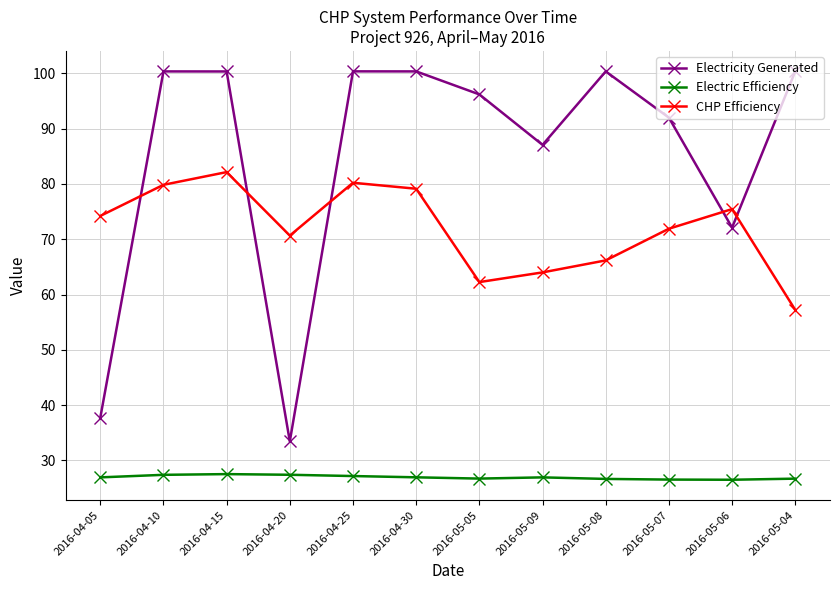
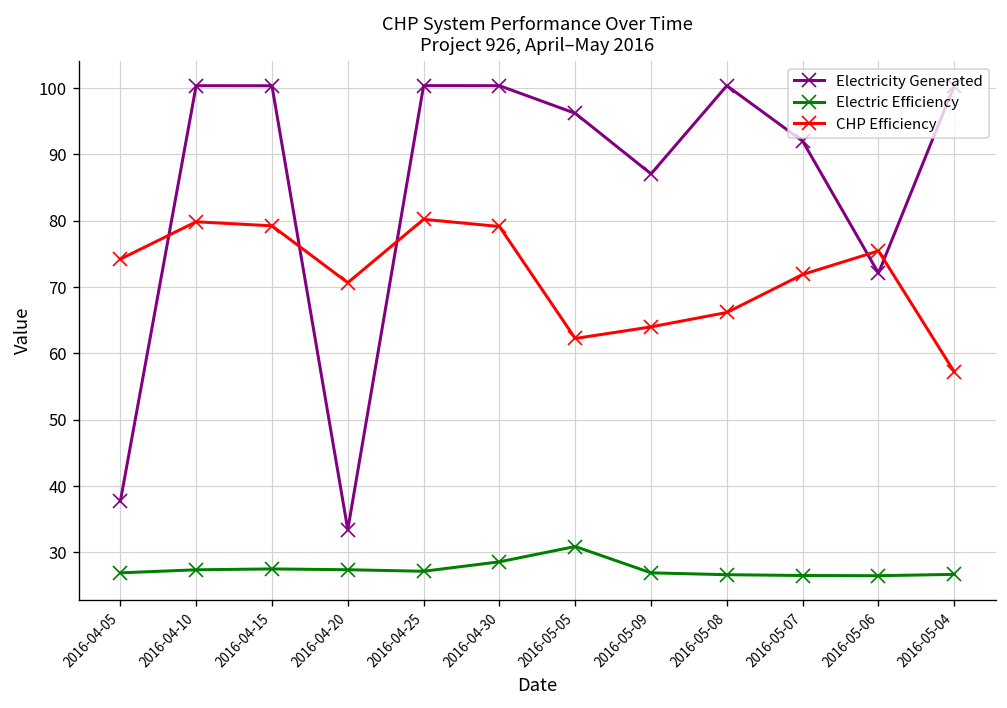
CHP Efficiency, 2016-04-15: 82 -> 79
Electric Efficiency, 2016-04-30: 27 -> 29
Electric Efficiency, 2016-05-05: 27 -> 31
